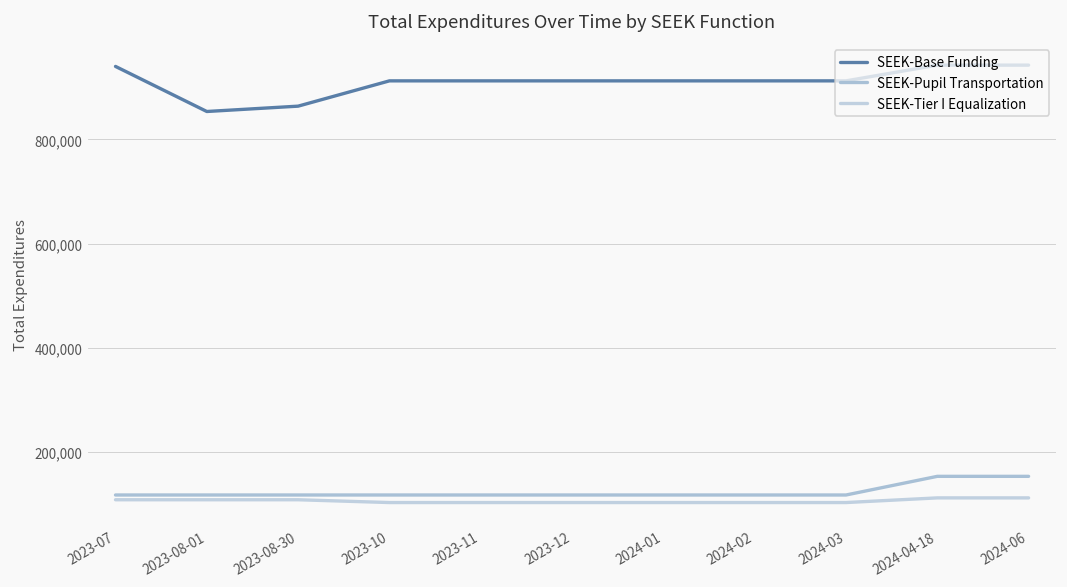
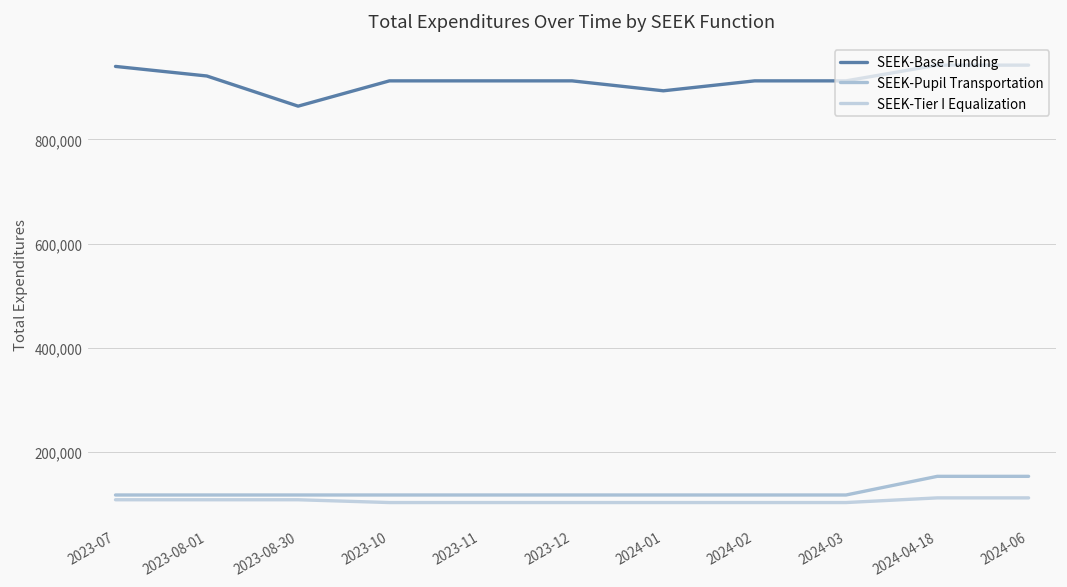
SEEK-Base Funding, 2023-08-01: 850,000 -> 920,000
SEEK-Base Funding, 2024-01: 910,000 -> 890,000
